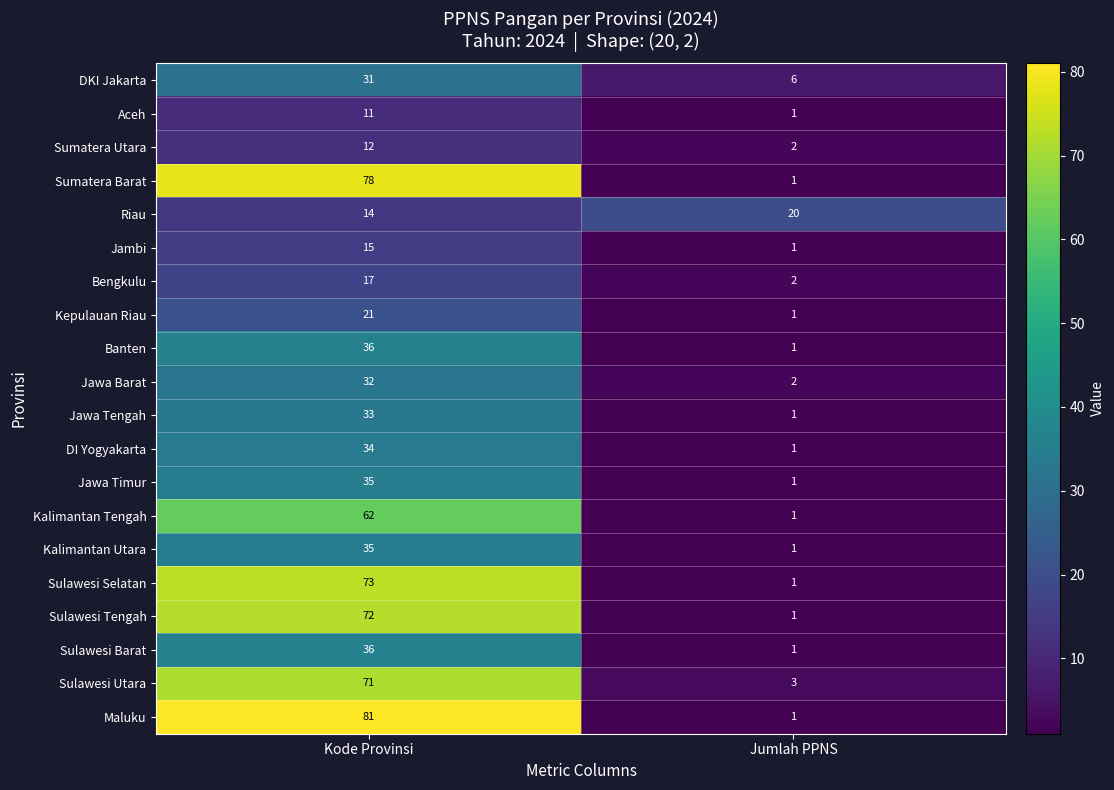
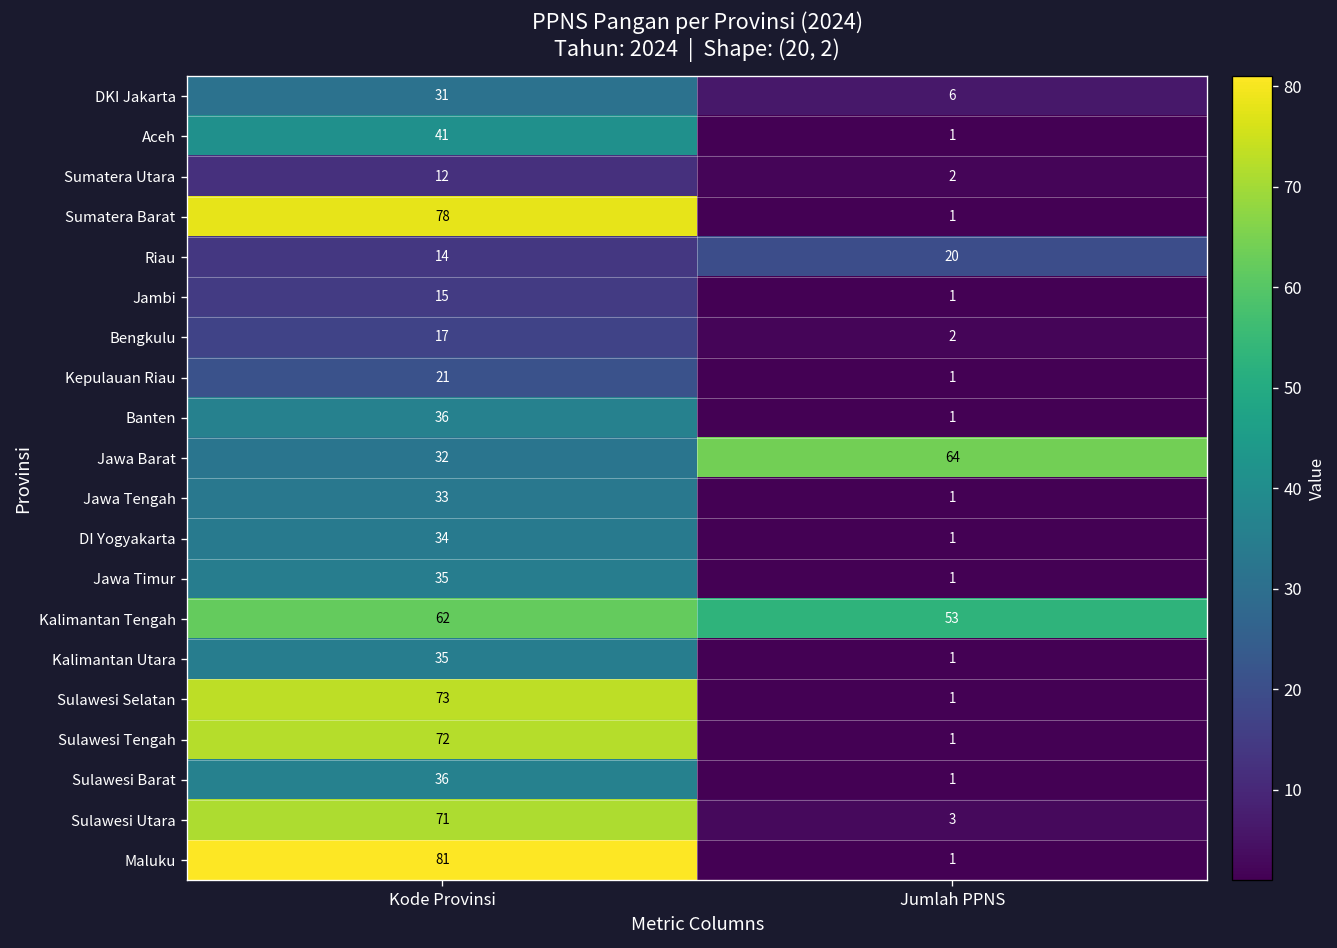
Aceh, Kode Provinsi: 11 -> 41
Jawa Barat, Jumlah PPNS: 2 -> 64
Kalimantan Tengah, Jumlah PPNS: 1 -> 53
